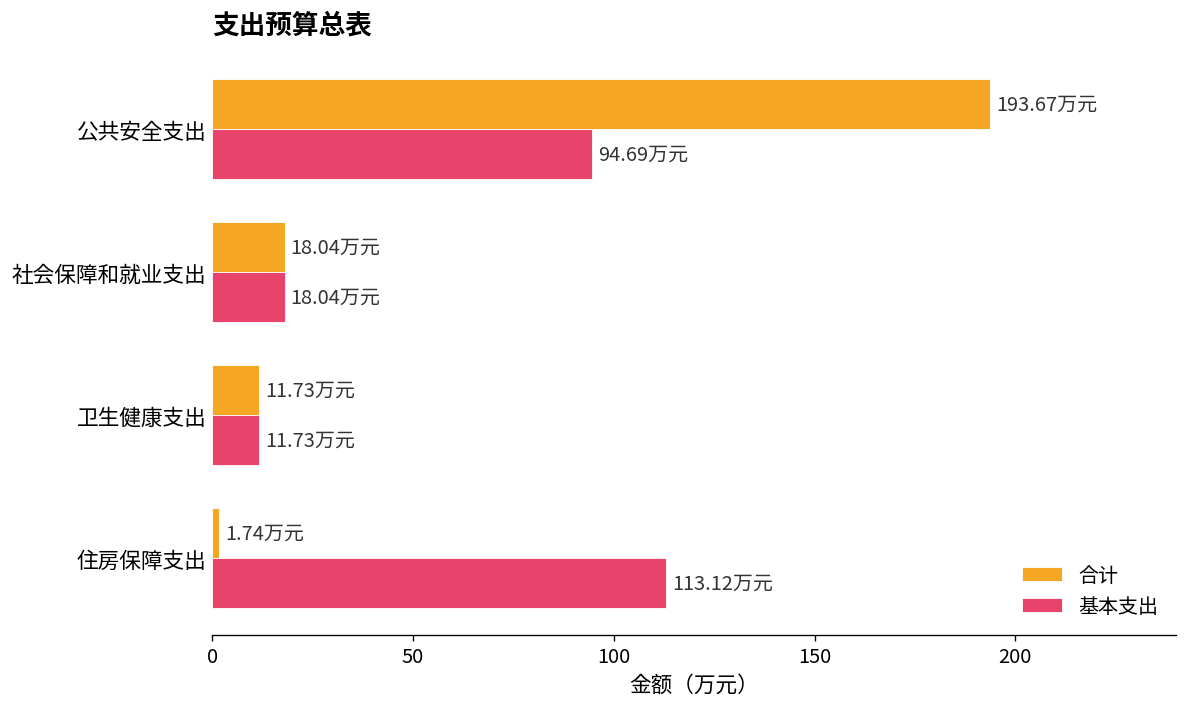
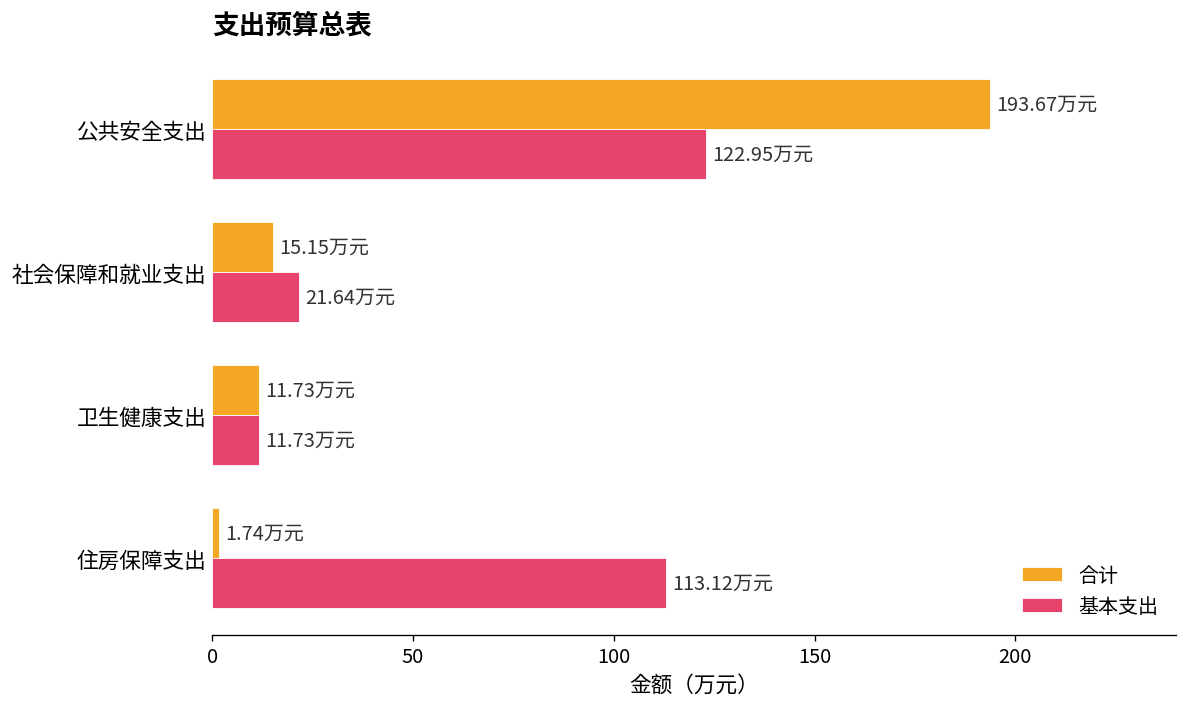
基本支出, 公共安全支出: 94.69 -> 122.95
合计, 社会保障和就业支出: 18.04 -> 15.15
基本支出, 社会保障和就业支出: 18.04 -> 21.64
